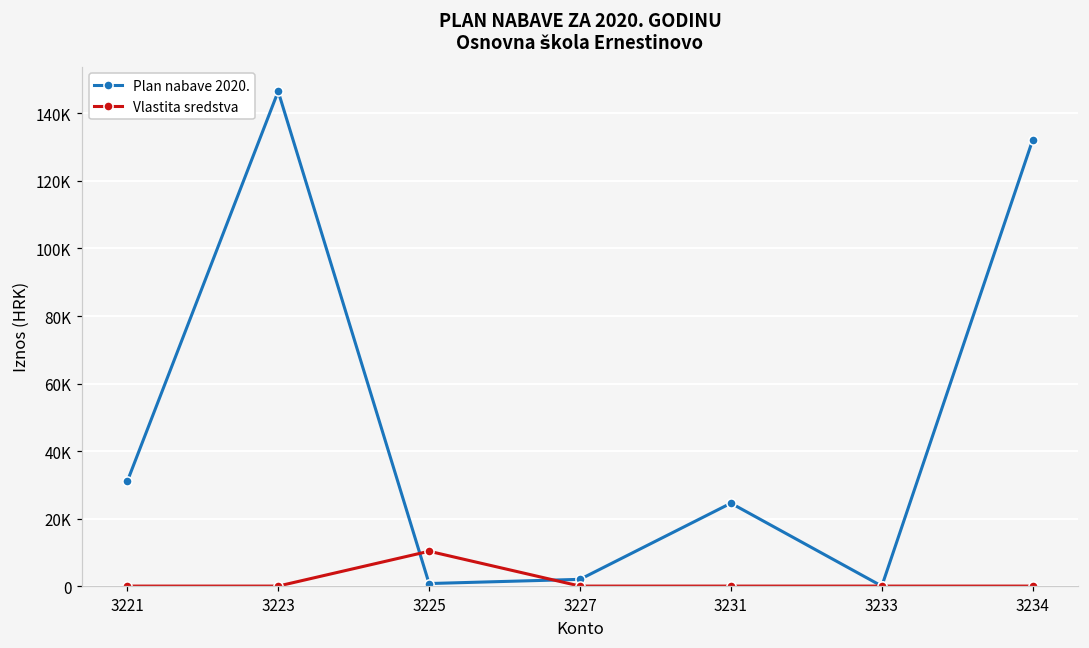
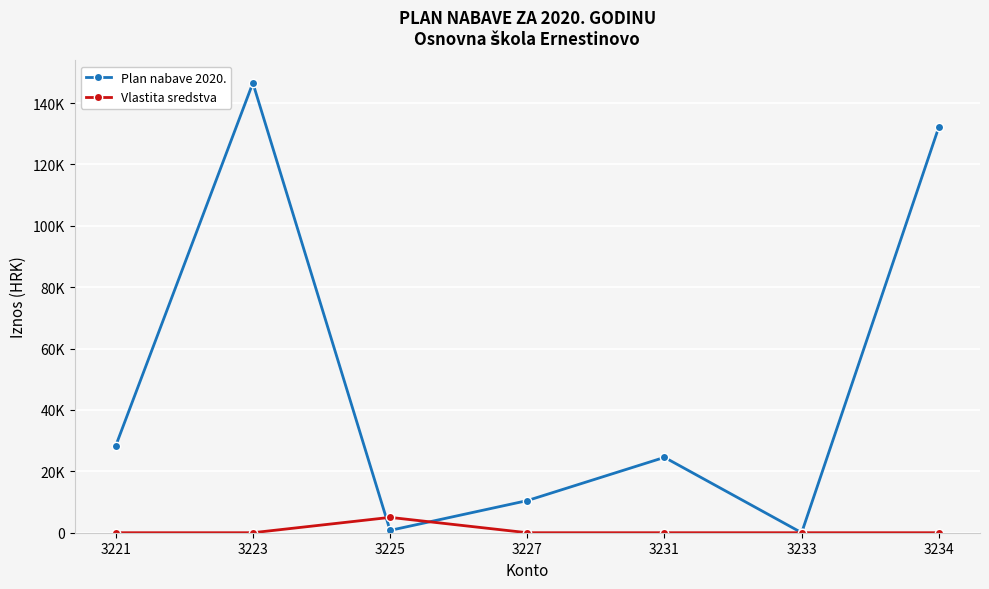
Plan nabave 2020., 3221: 31000 -> 28000
Vlastita sredstva, 3225: 10000 -> 5000
Plan nabave 2020., 3227: 2000 -> 10000
